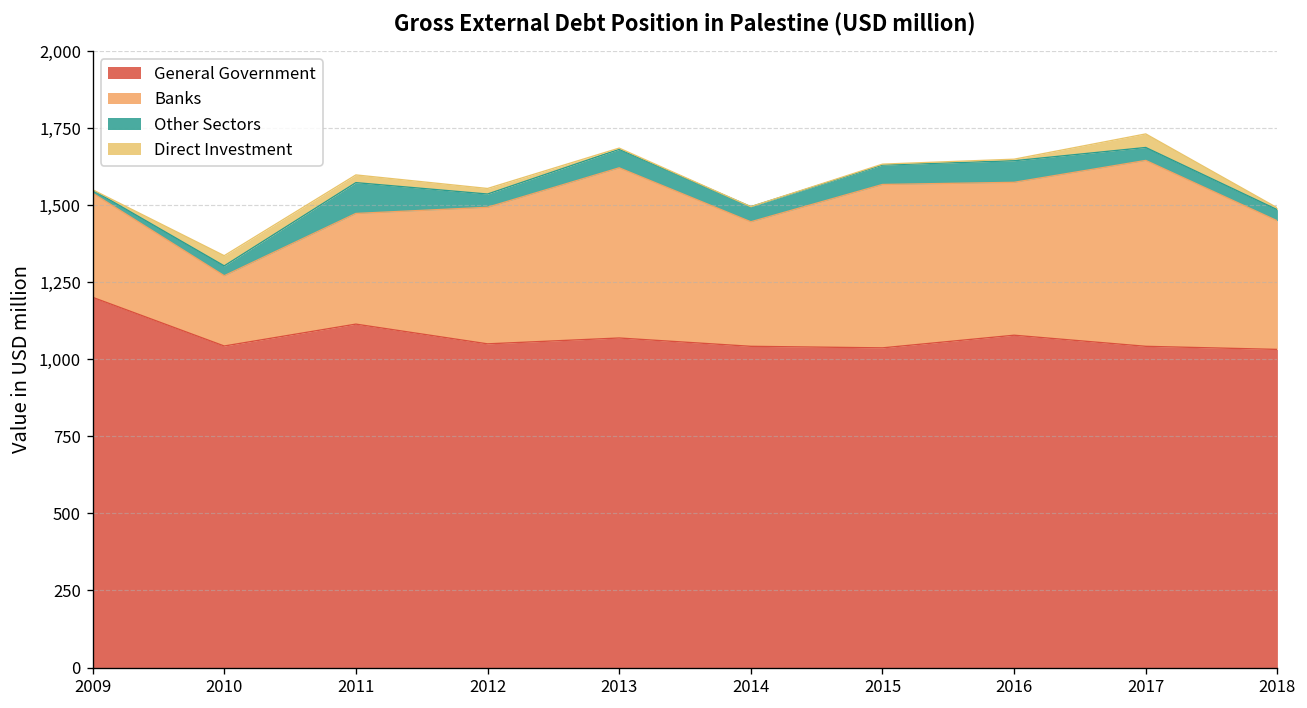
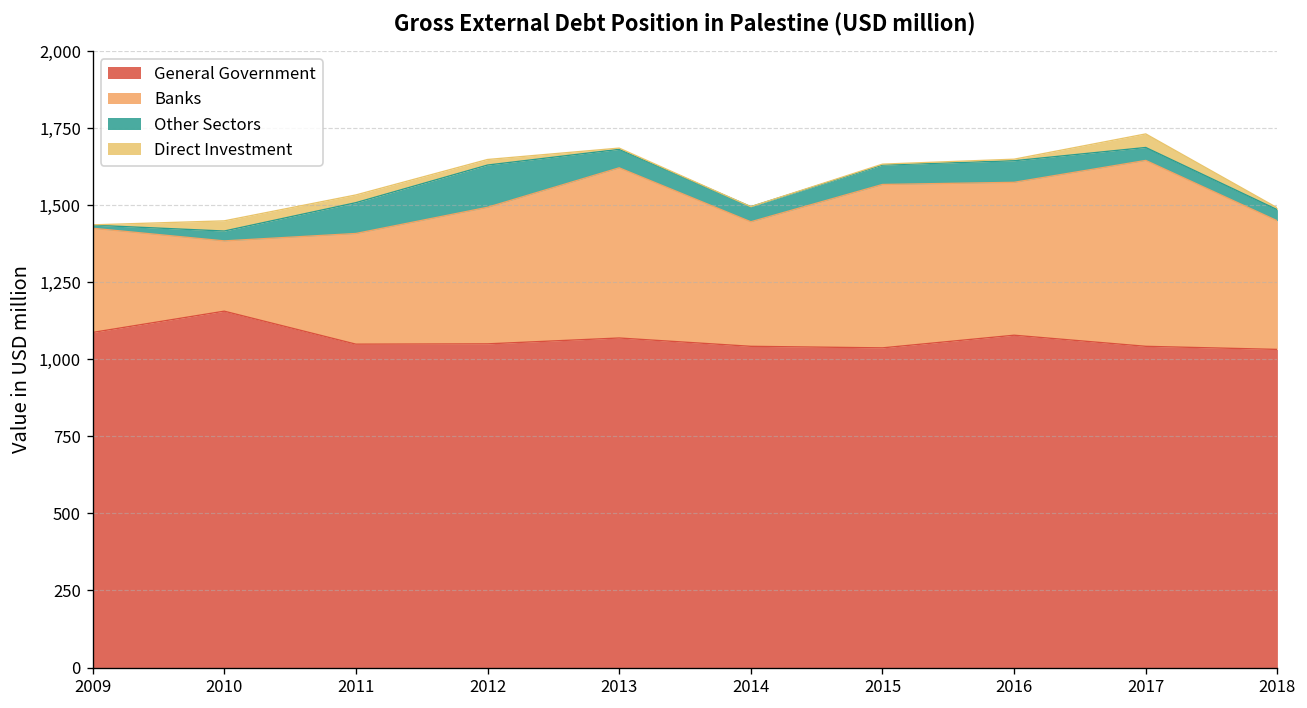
General Government, 2009: 1,200 -> 1,090
General Government, 2010: 1,040 -> 1,160
General Government, 2011: 1,110 -> 1,050
Other Sectors, 2012: 40 -> 140
